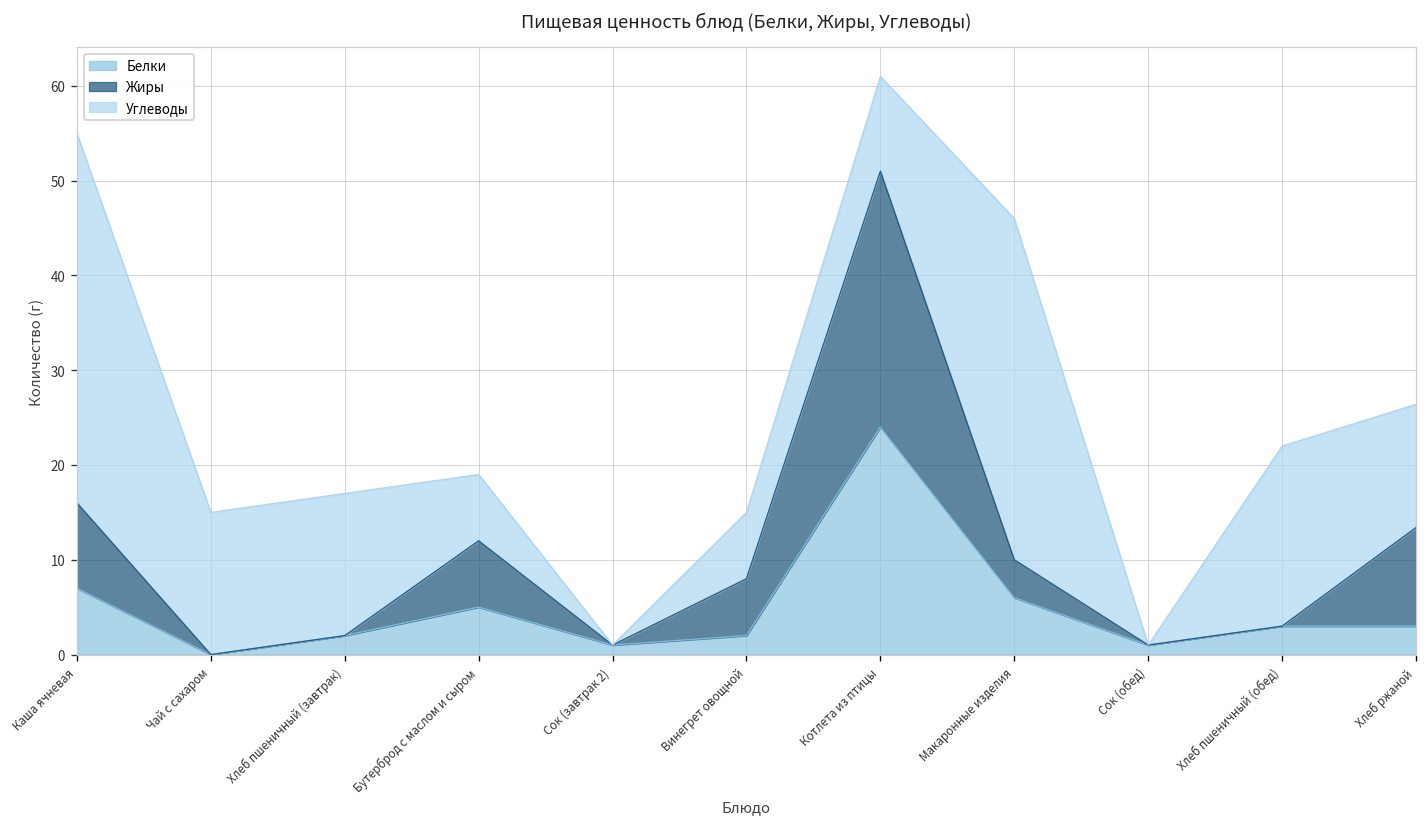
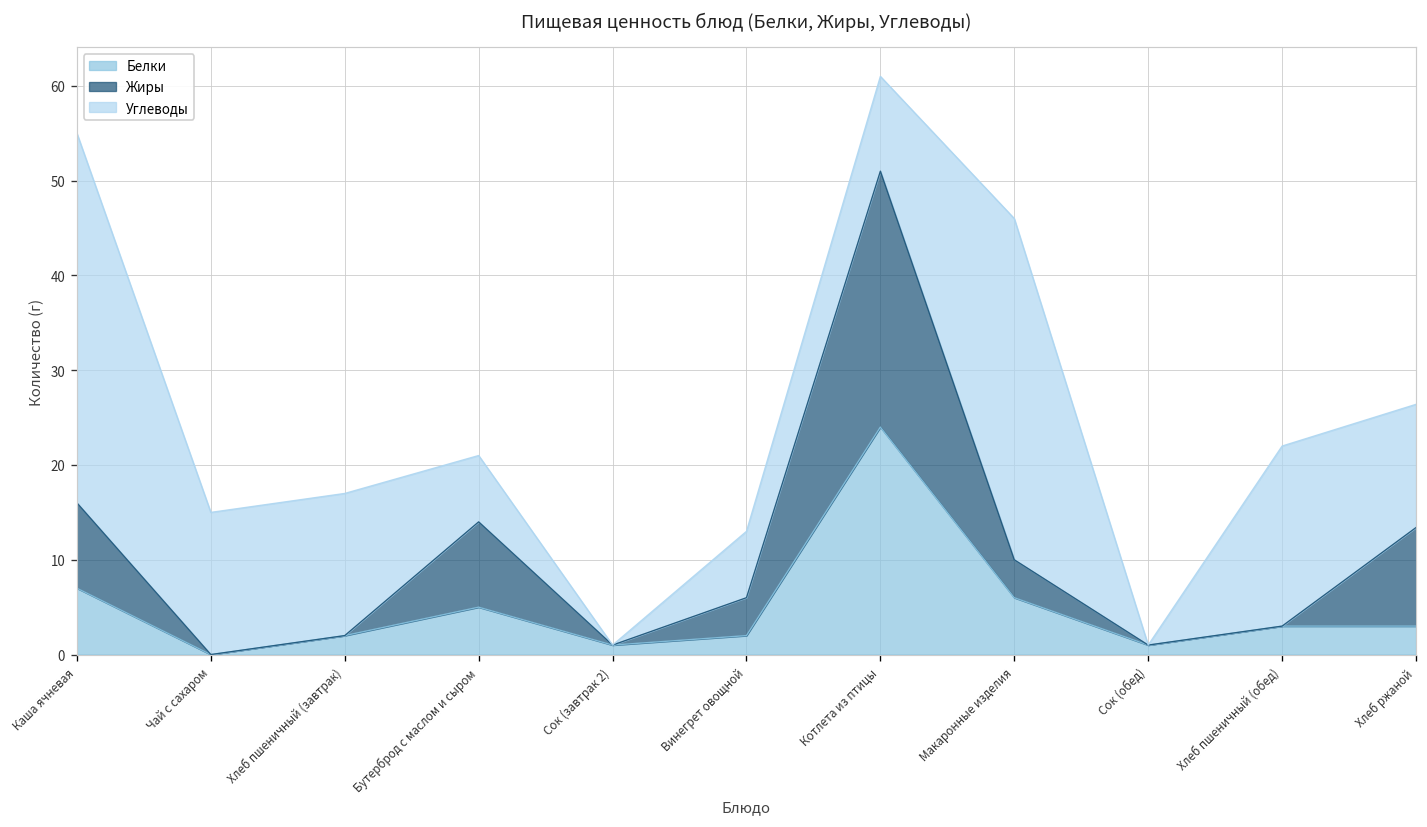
Жиры, Бутерброд с маслом и сыром: 7 -> 9
Жиры, Винегрет овощной: 6 -> 4
